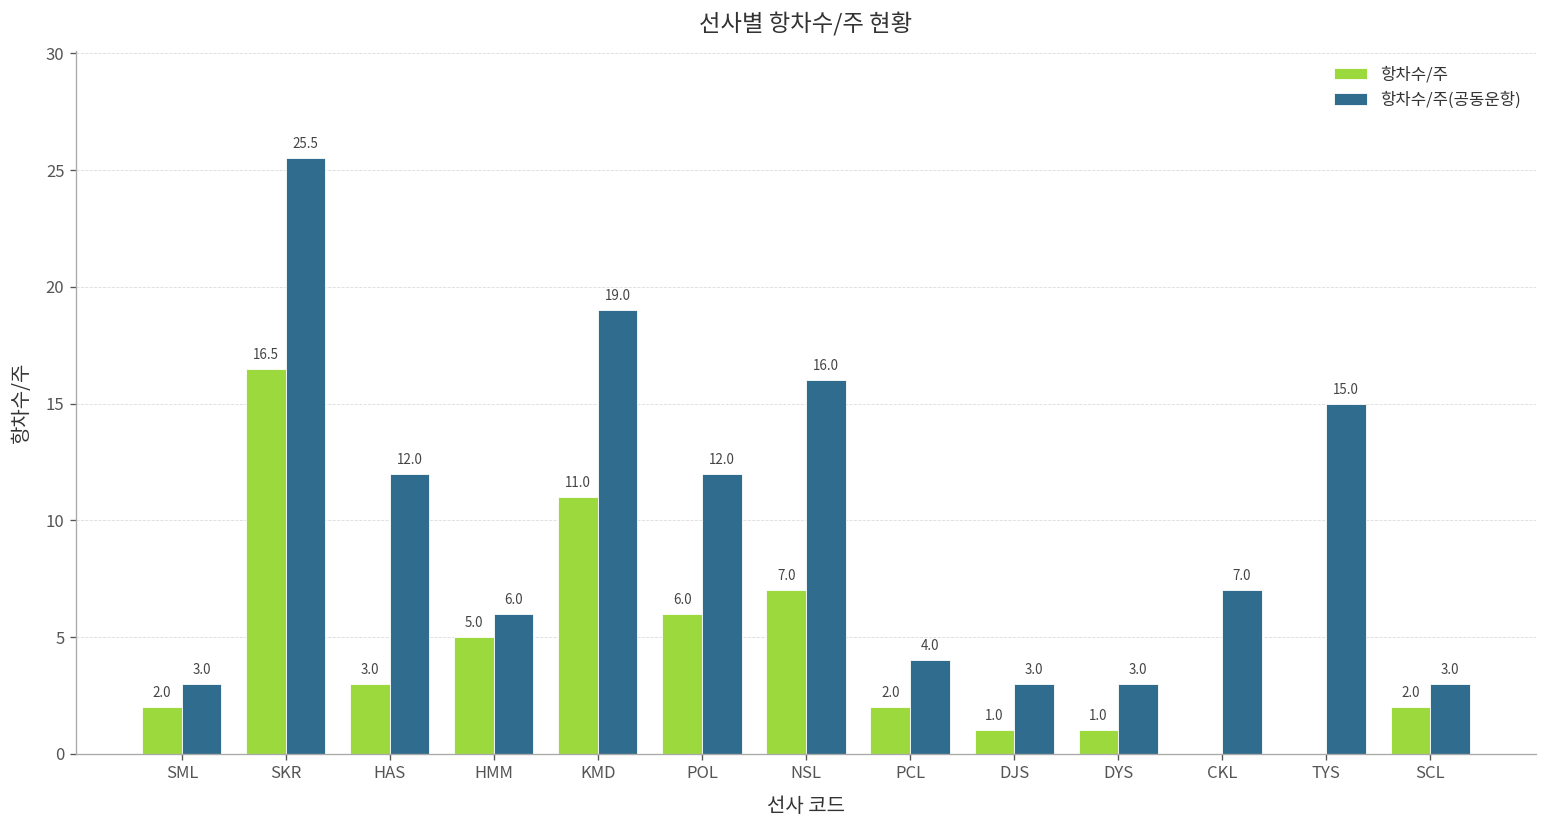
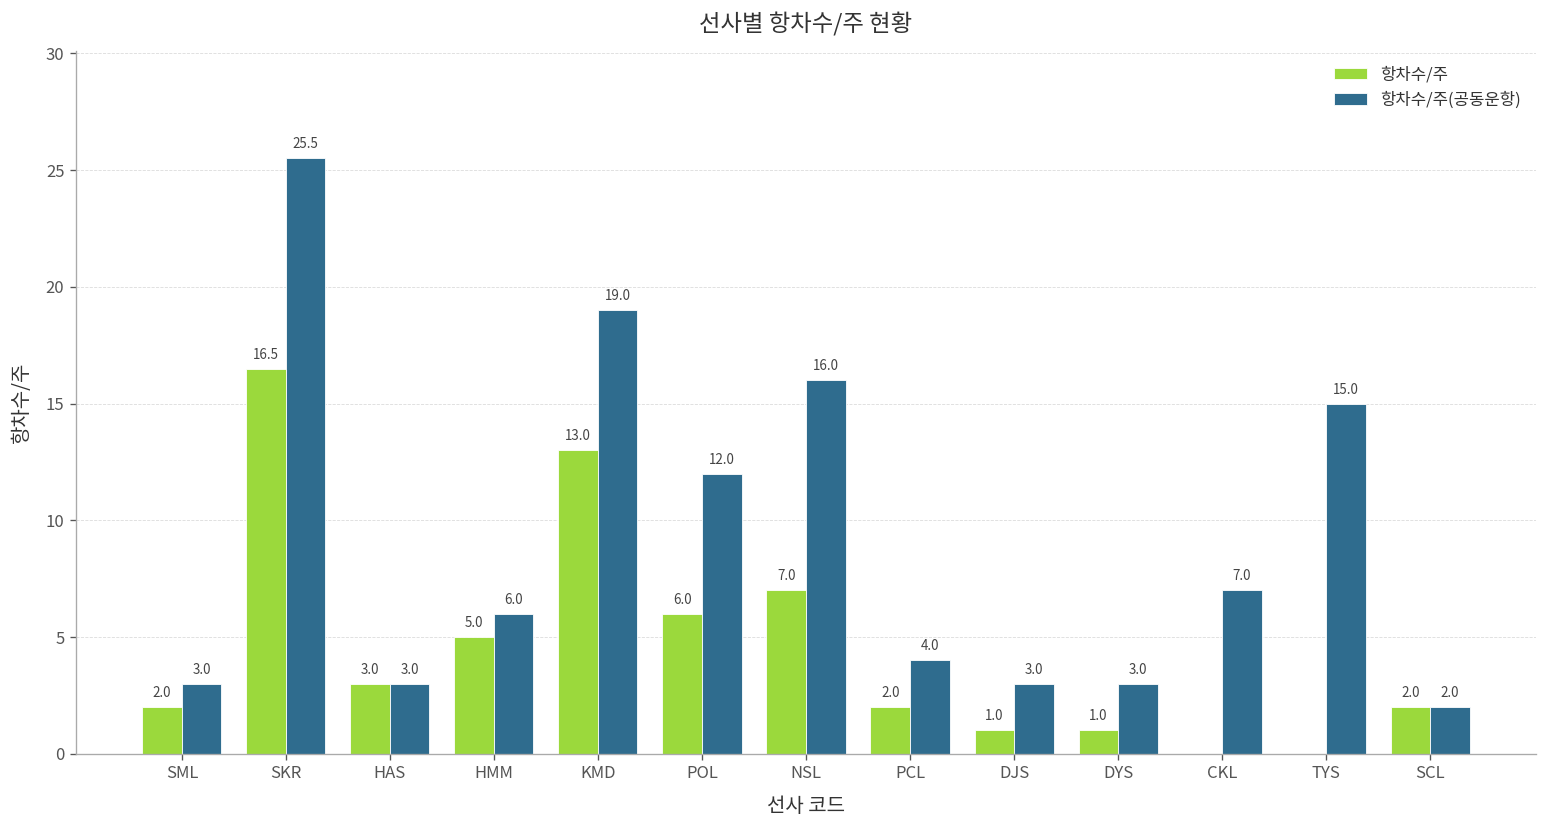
항차수/주(공동운항), HAS: 12.0 -> 3.0
항차수/주, KMD: 11.0 -> 13.0
항차수/주(공동운항), SCL: 3.0 -> 2.0
